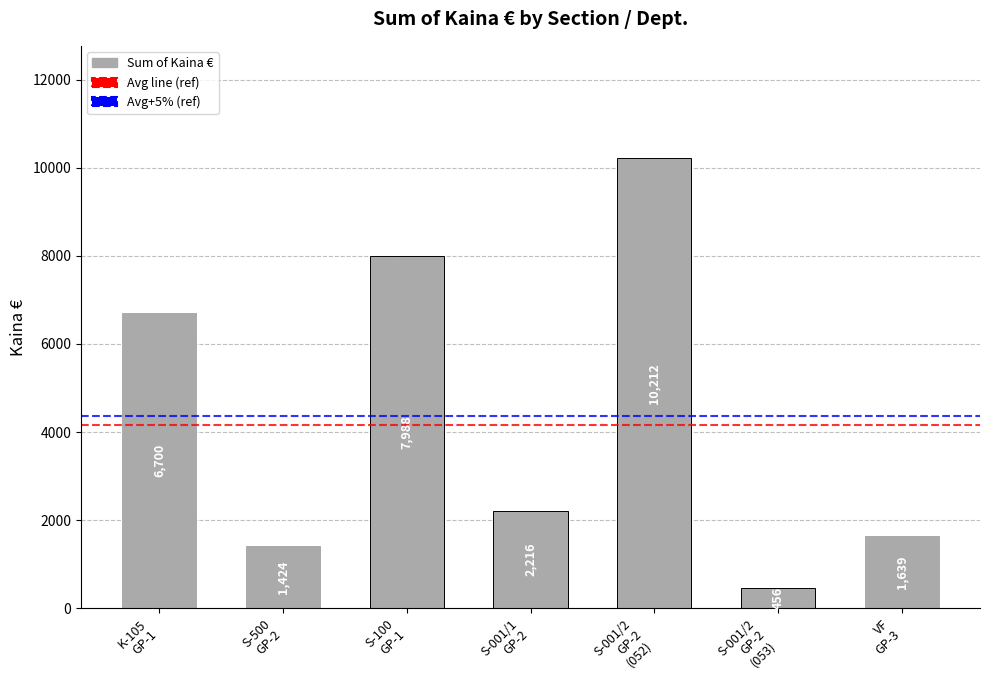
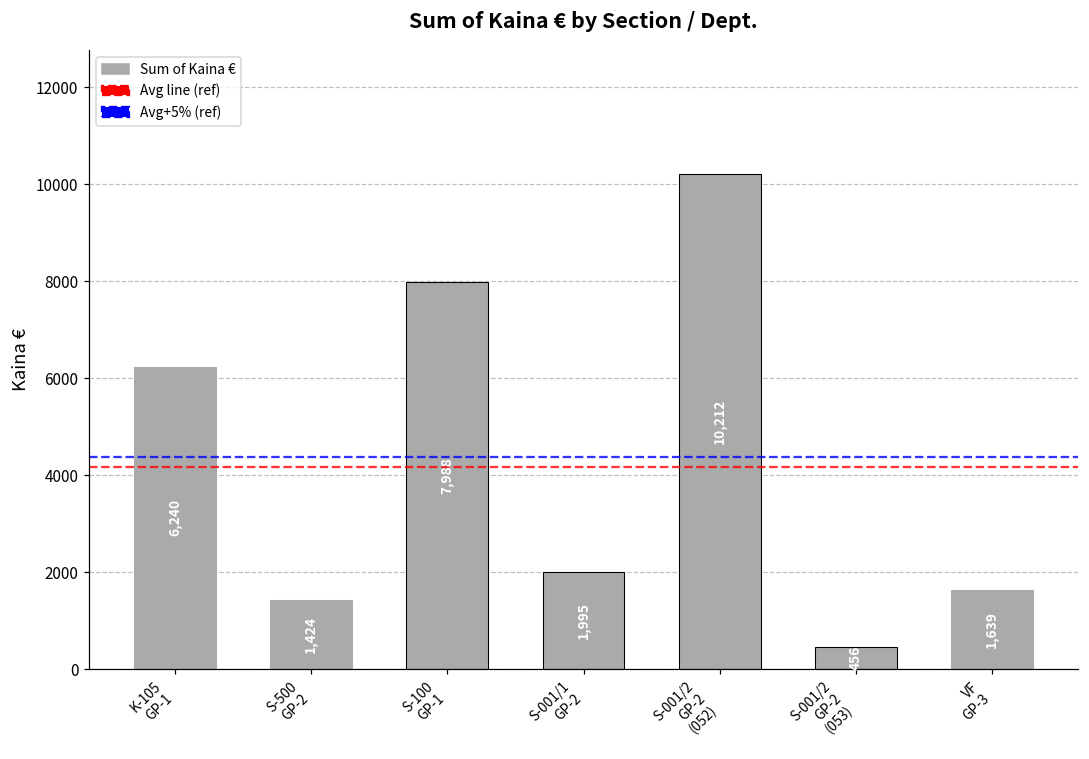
K-105 GP-1: 6,700 -> 6,240
S-001/1 GP-2: 2,216 -> 1,995
